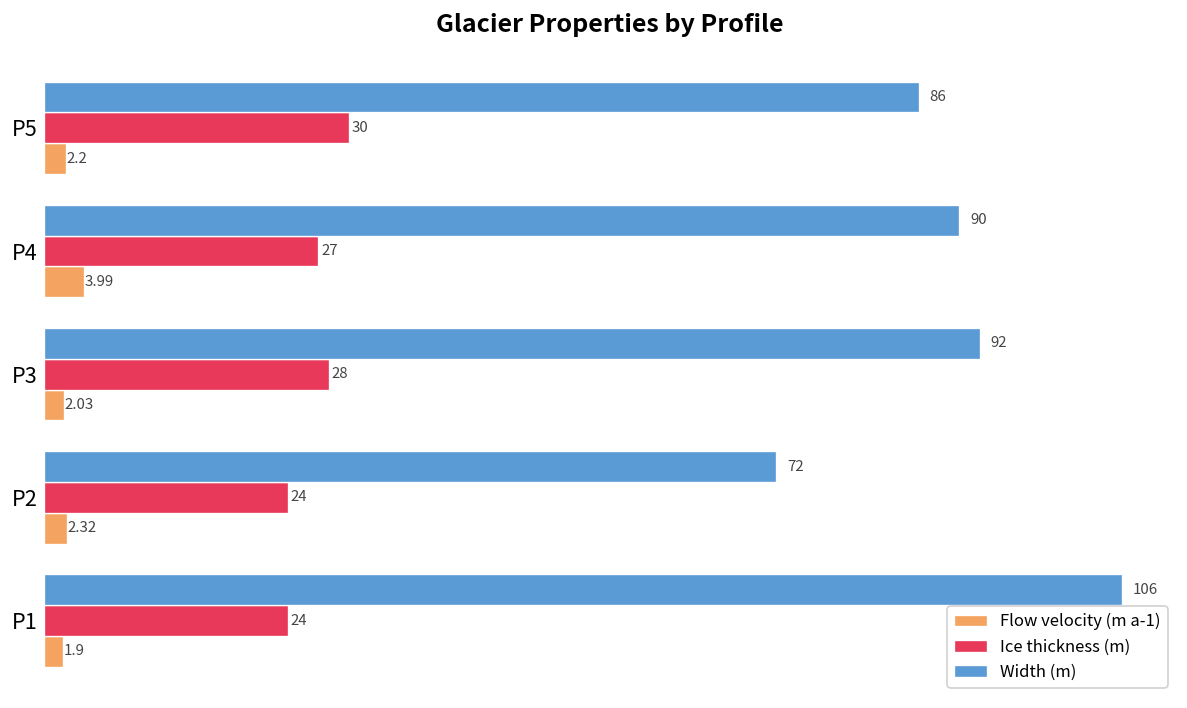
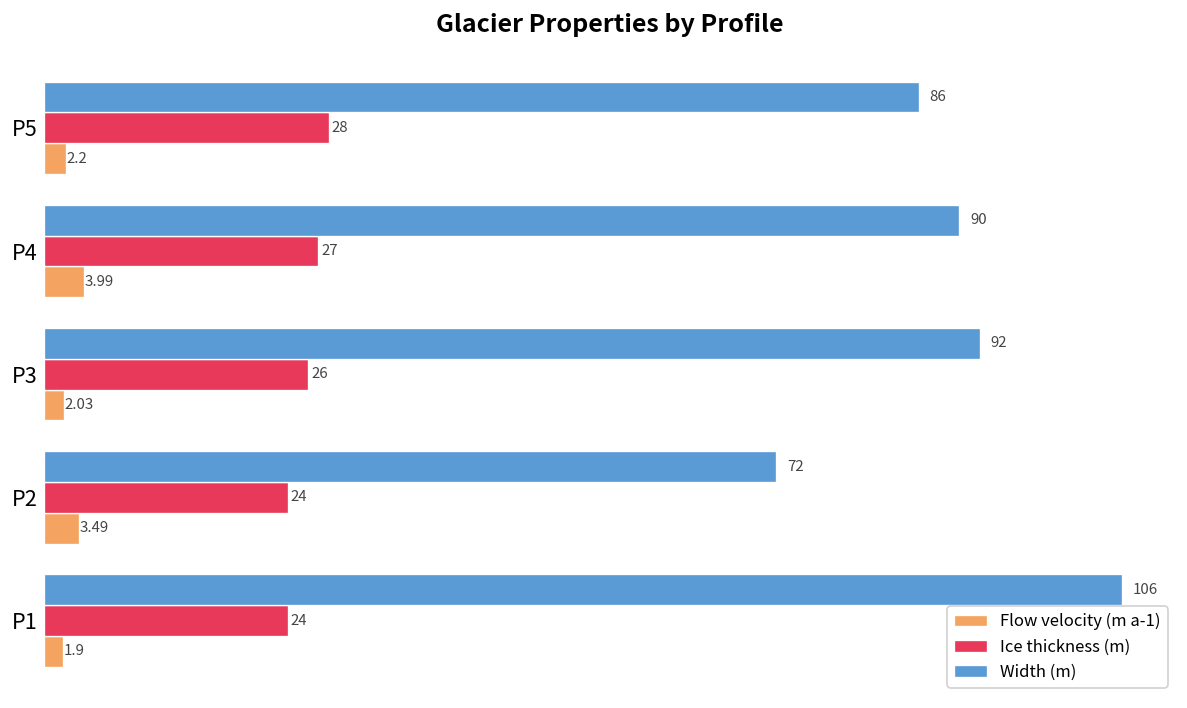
Ice thickness (m), P5: 30 -> 28
Ice thickness (m), P3: 28 -> 26
Flow velocity (m a-1), P2: 2.32 -> 3.49
